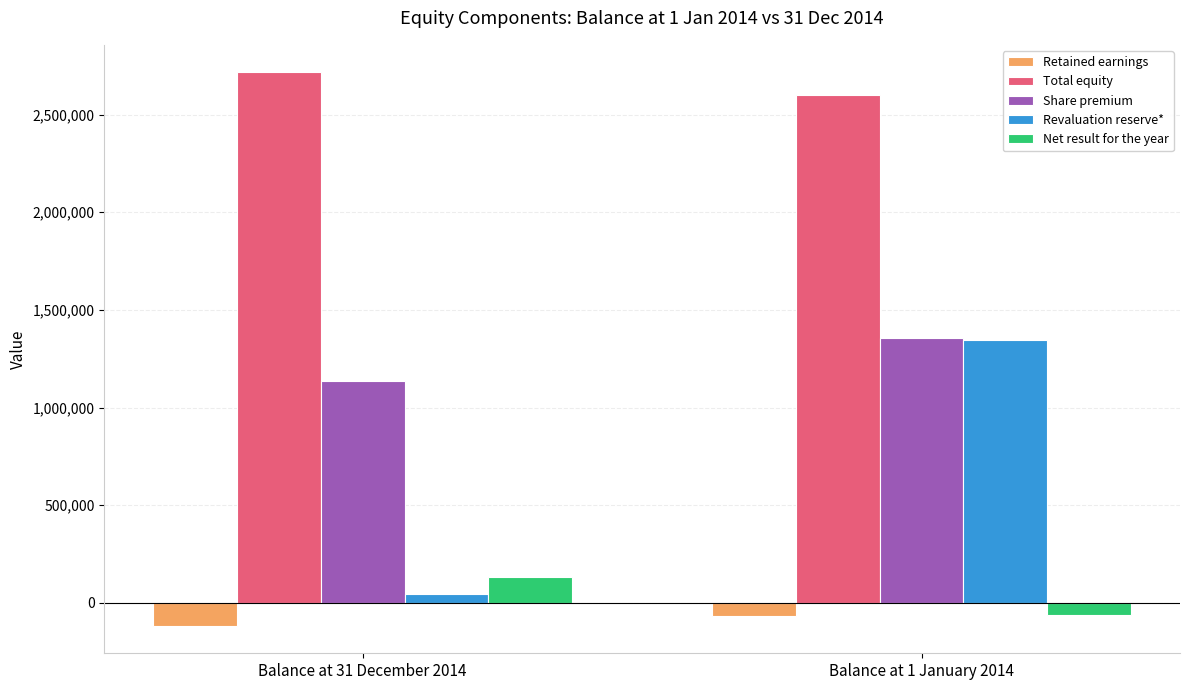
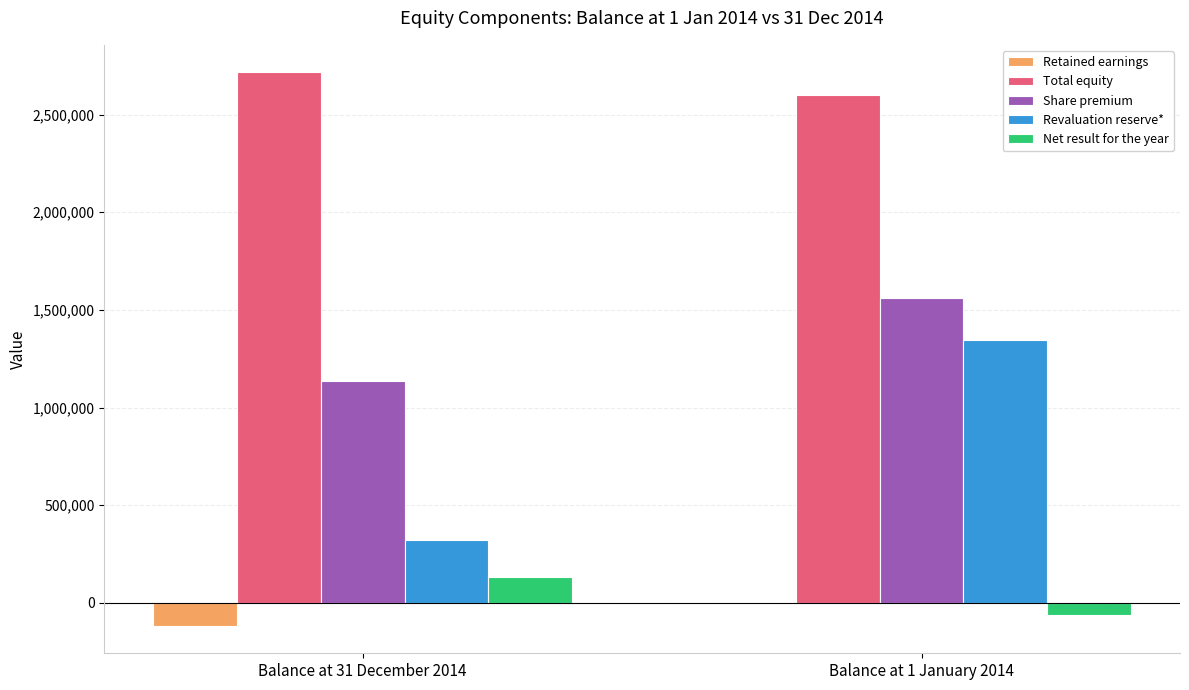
Revaluation reserve*, Balance at 31 December 2014: 40,000 -> 320,000
Retained earnings, Balance at 1 January 2014: -60,000 -> 0
Share premium, Balance at 1 January 2014: 1,360,000 -> 1,560,000
